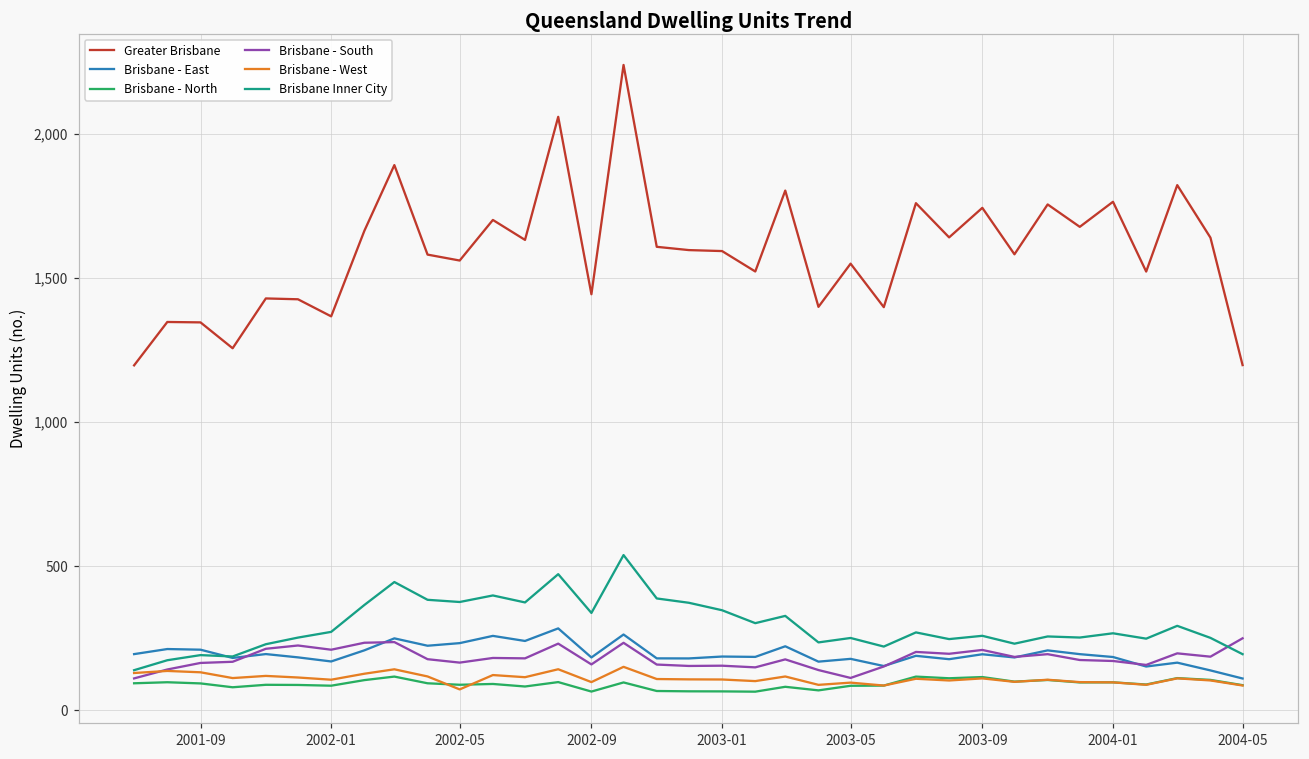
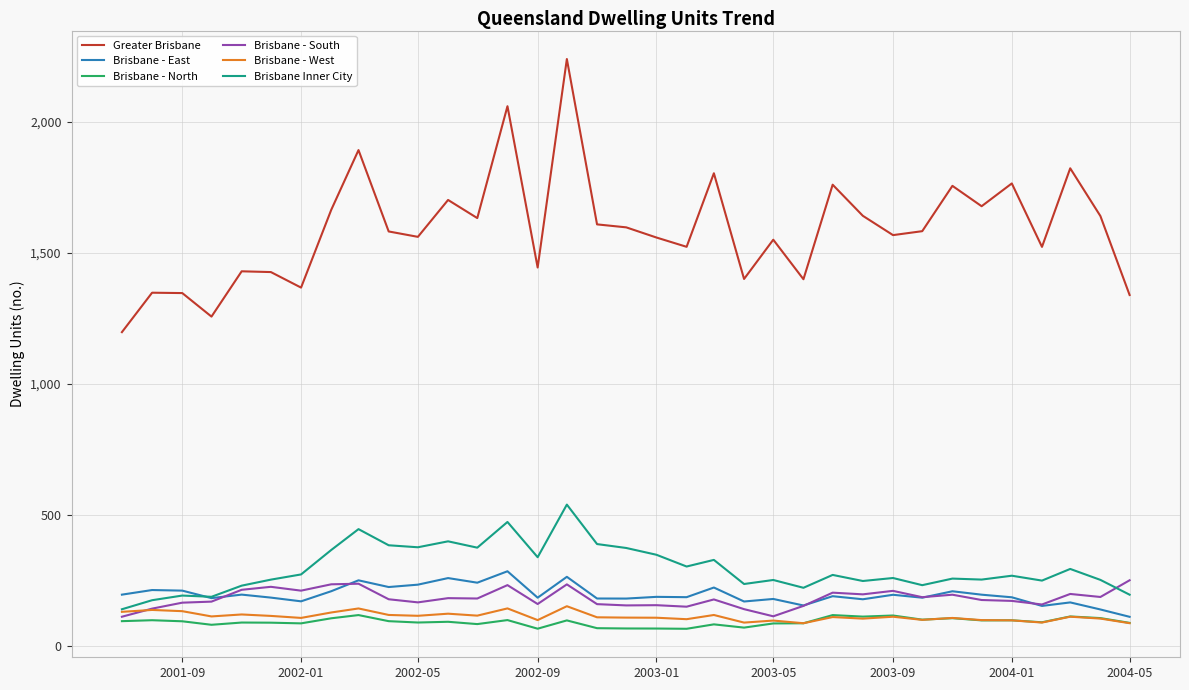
Brisbane - West, 2002-05: 70 -> 110
Greater Brisbane, 2003-01: 1,590 -> 1,560
Greater Brisbane, 2003-09: 1,740 -> 1,570
Greater Brisbane, 2004-05: 1,200 -> 1,340
